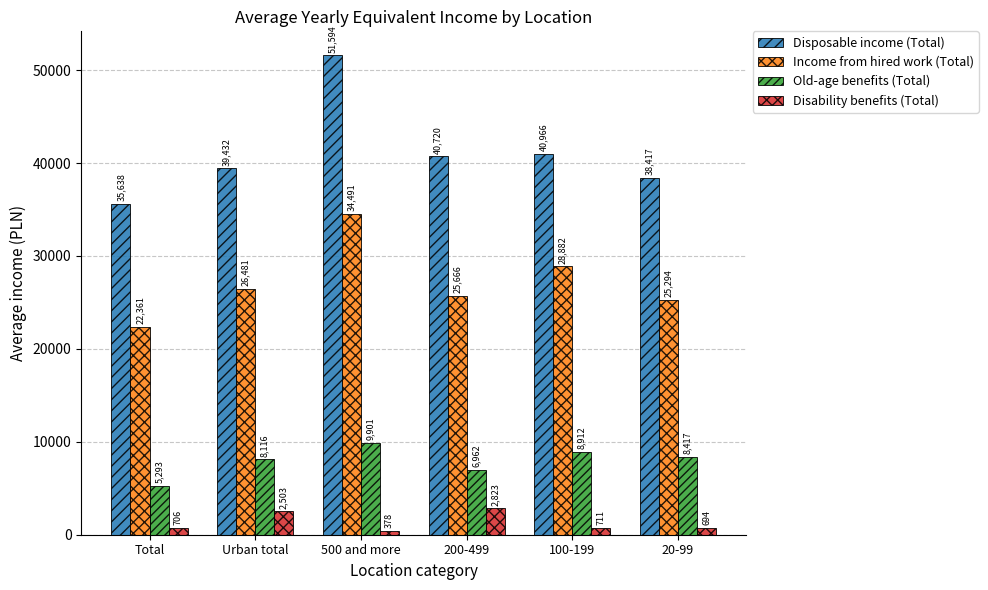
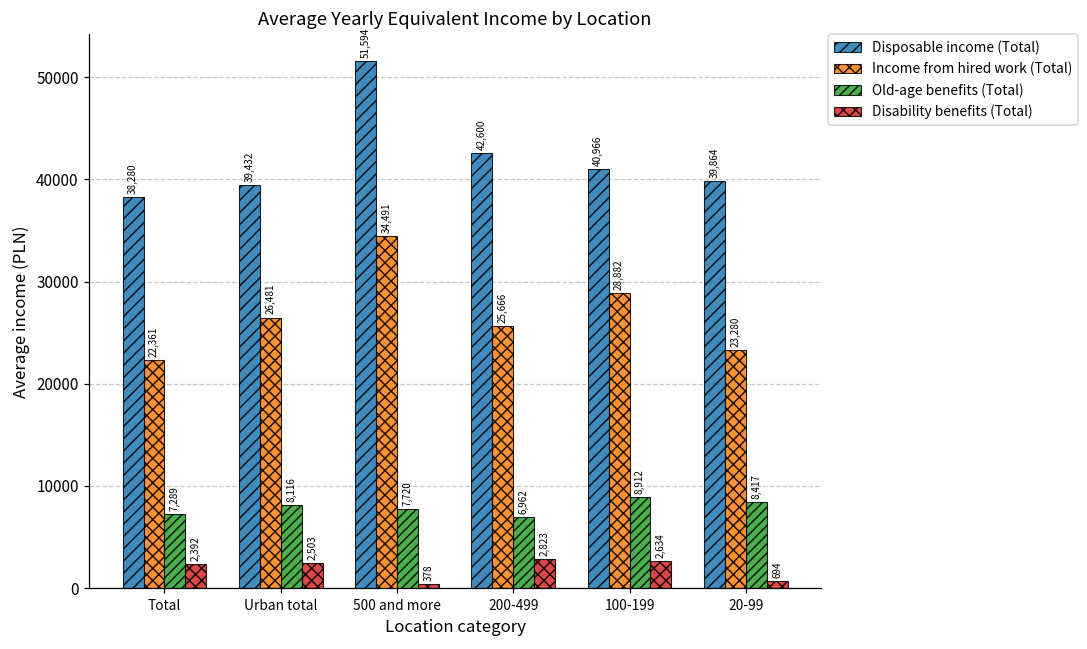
Disposable income (Total), Total: 35,638 -> 38,280
Old-age benefits (Total), Total: 5,293 -> 7,289
Disability benefits (Total), Total: 706 -> 2,392
Old-age benefits (Total), 500 and more: 9,901 -> 7,720
Disposable income (Total), 200-499: 40,720 -> 42,600
Disability benefits (Total), 100-199: 711 -> 2,634
Disposable income (Total), 20-99: 38,417 -> 39,864
Income from hired work (Total), 20-99: 25,294 -> 23,280
